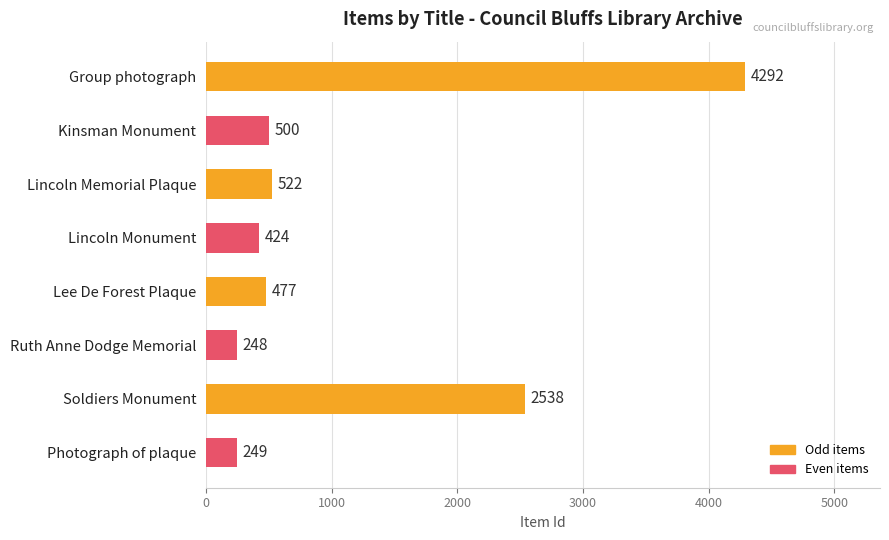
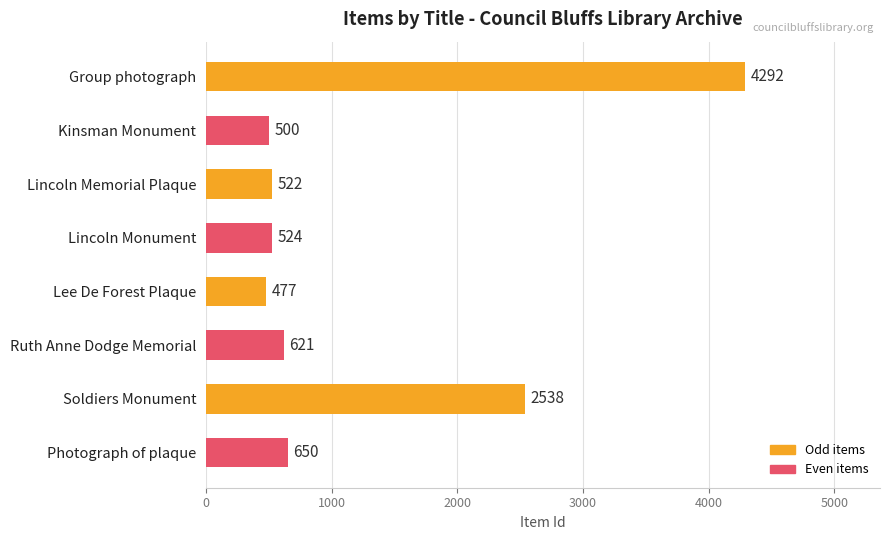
Lincoln Monument: 424 -> 524
Ruth Anne Dodge Memorial: 248 -> 621
Photograph of plaque: 249 -> 650
